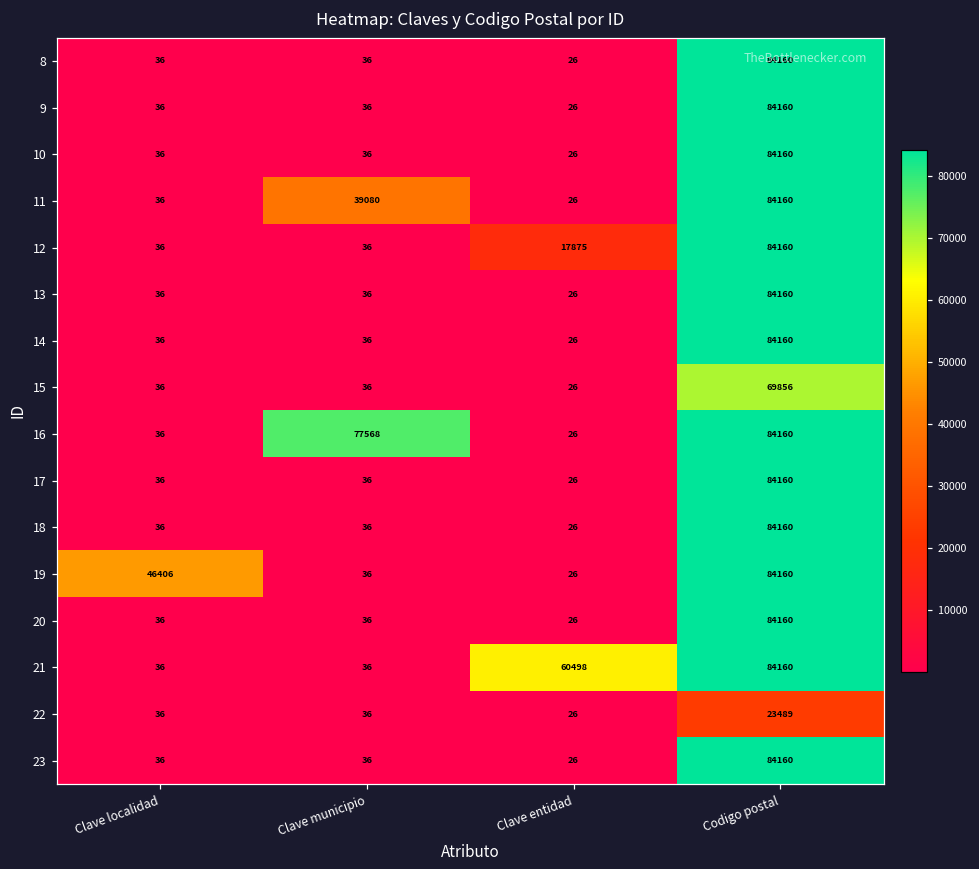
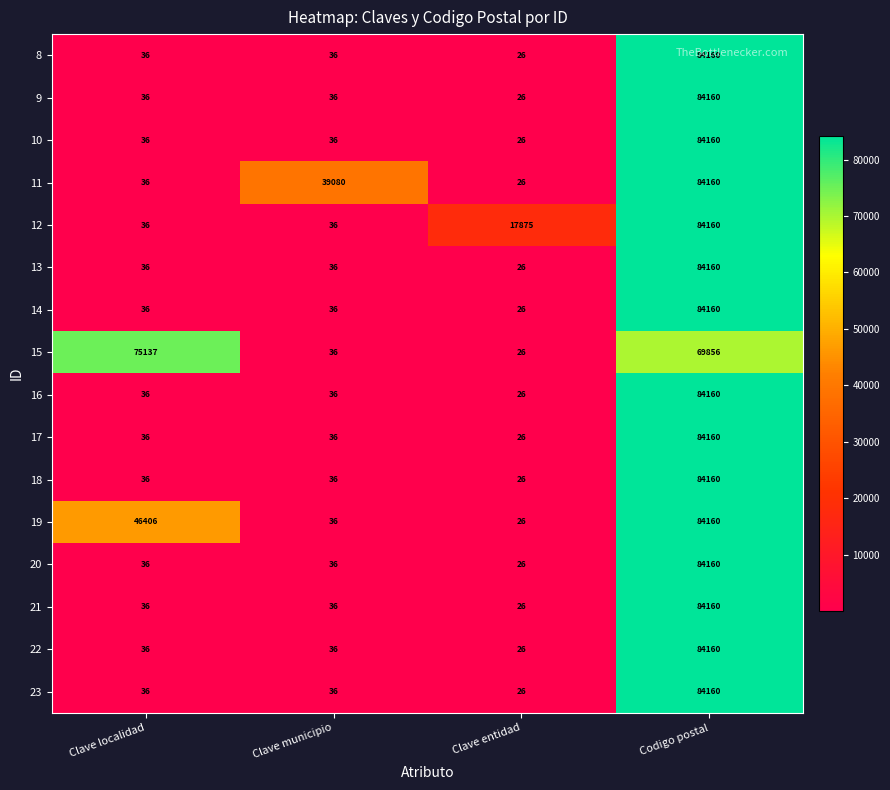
15, Clave localidad: 36 -> 75137
16, Clave municipio: 77568 -> 36
21, Clave entidad: 60498 -> 26
22, Codigo postal: 23489 -> 84160
